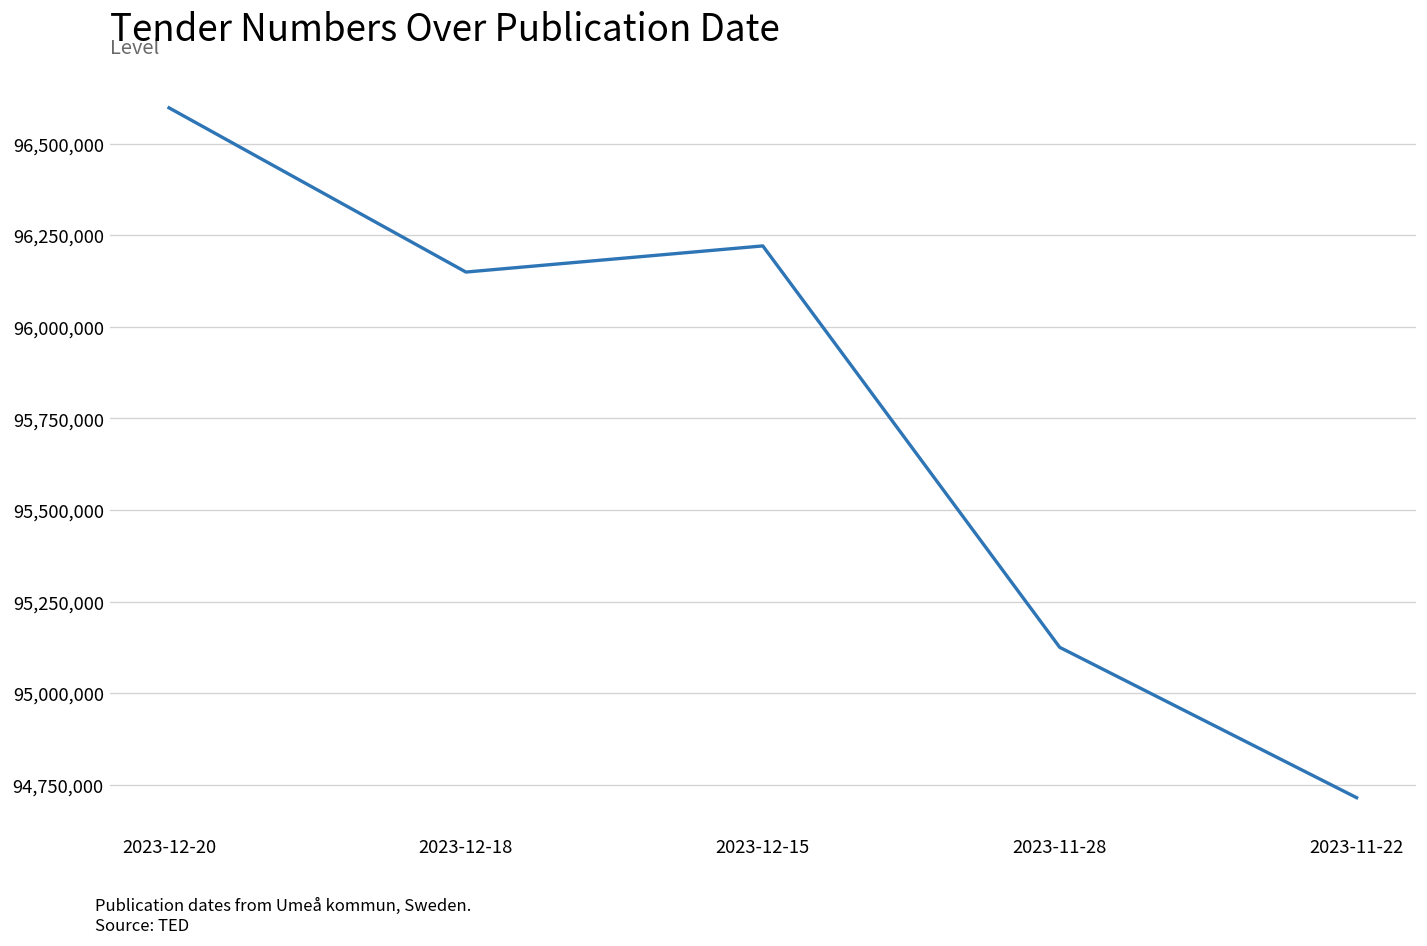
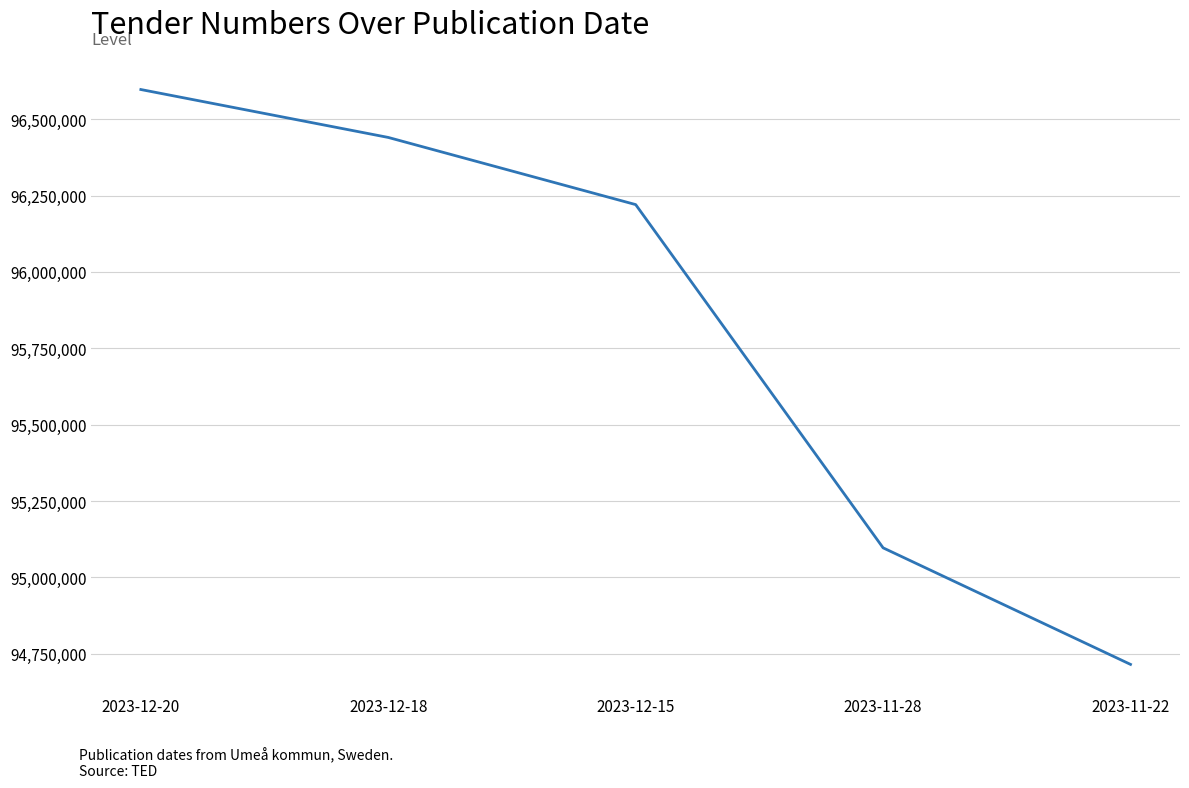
2023-12-18: 96,150,000 -> 96,440,000
2023-11-28: 95,130,000 -> 95,100,000
